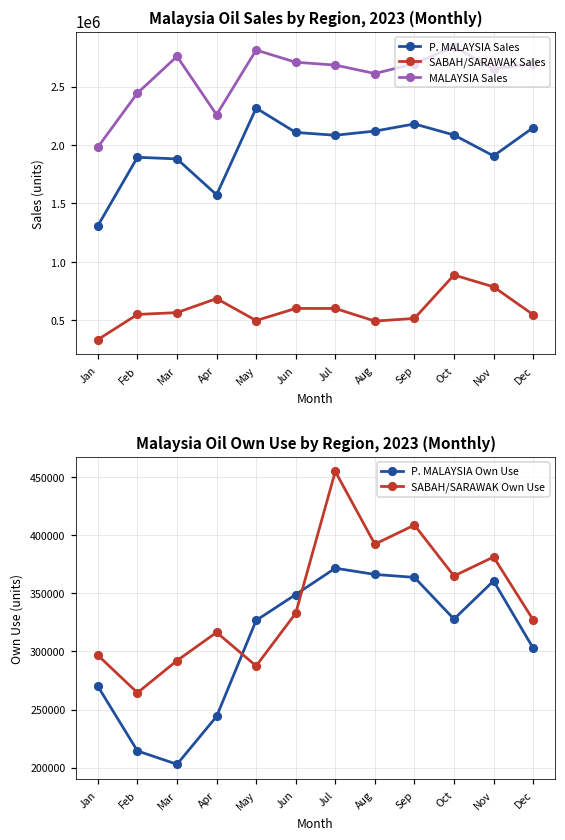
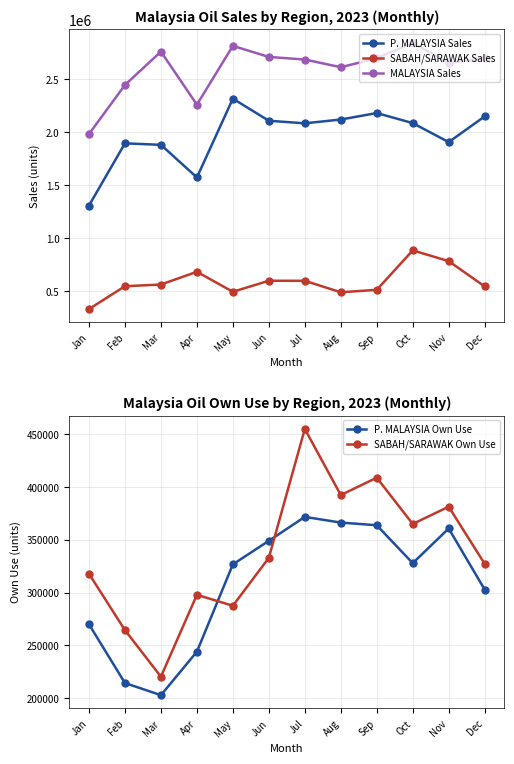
Malaysia Oil Own Use by Region, 2023 (Monthly), SABAH/SARAWAK Own Use, Jan: 297000 -> 318000
Malaysia Oil Own Use by Region, 2023 (Monthly), SABAH/SARAWAK Own Use, Mar: 292000 -> 220000
Malaysia Oil Own Use by Region, 2023 (Monthly), SABAH/SARAWAK Own Use, Apr: 316000 -> 298000
